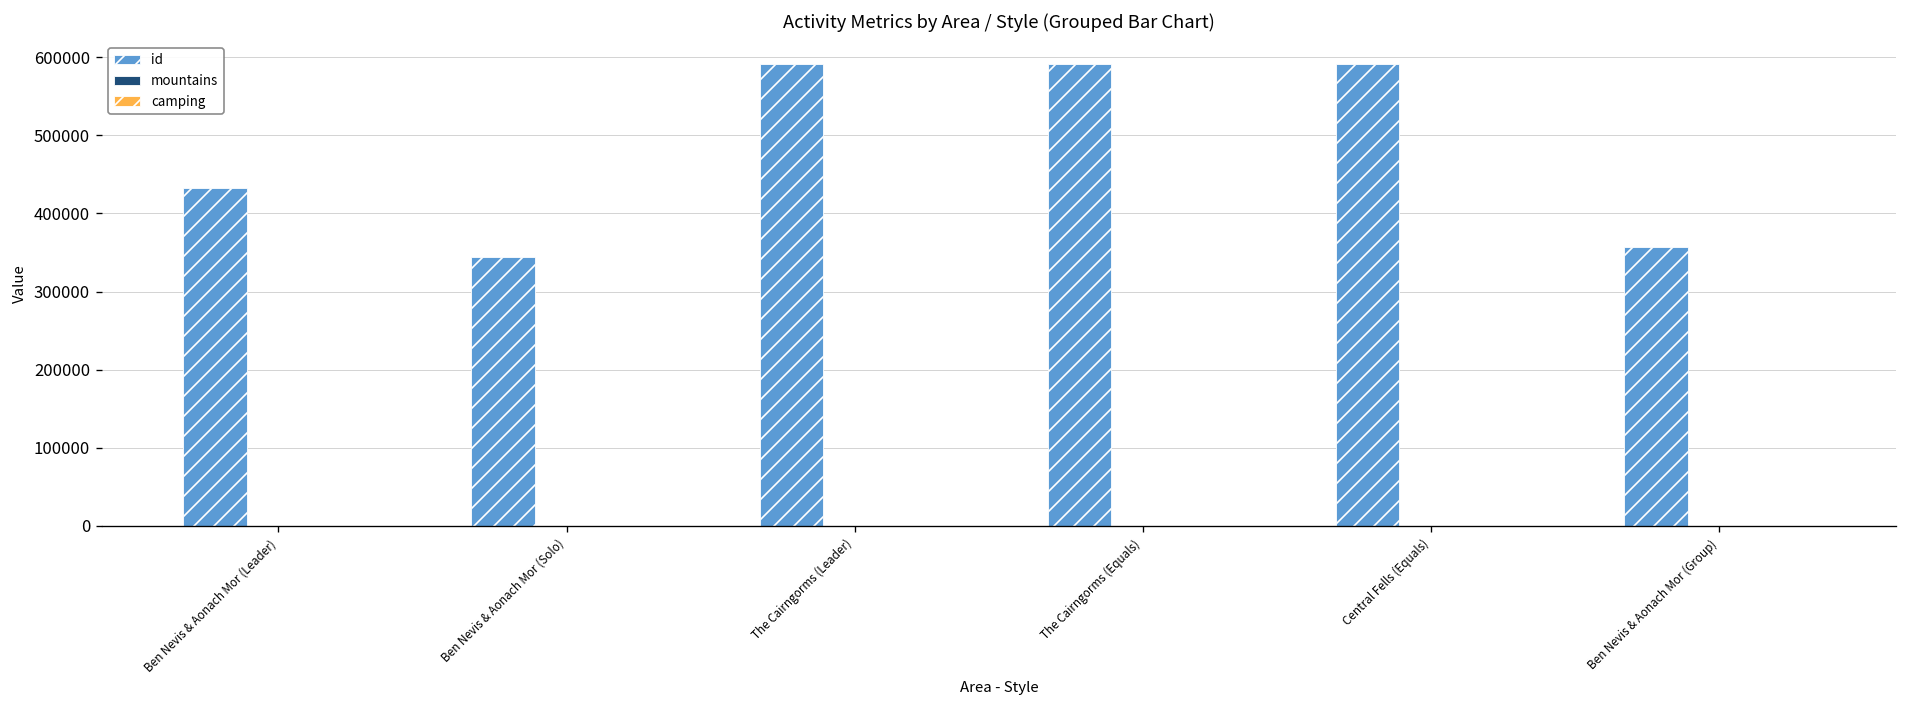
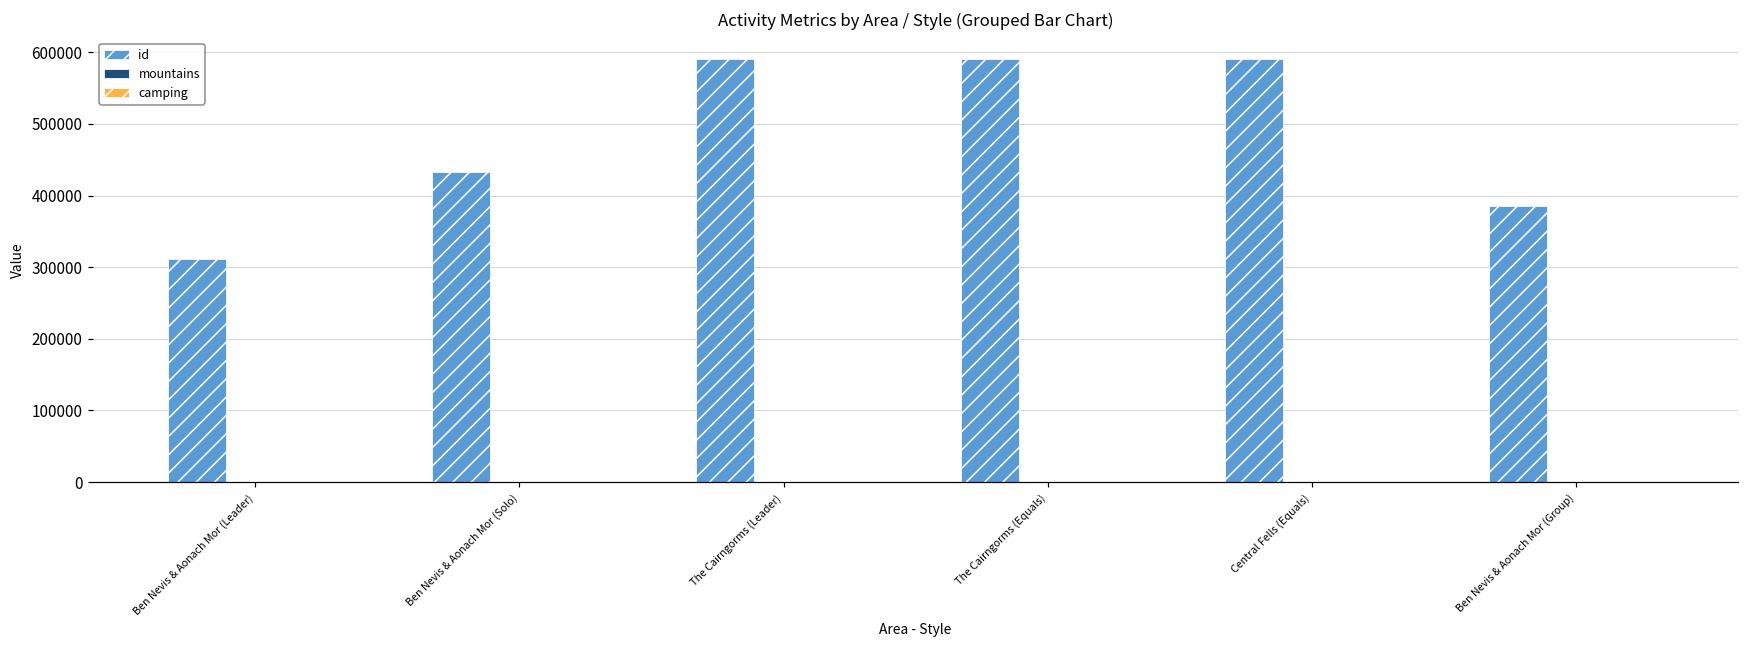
id, Ben Nevis & Aonach Mor (Leader): 430000 -> 310000
id, Ben Nevis & Aonach Mor (Solo): 340000 -> 430000
id, Ben Nevis & Aonach Mor (Group): 360000 -> 390000
